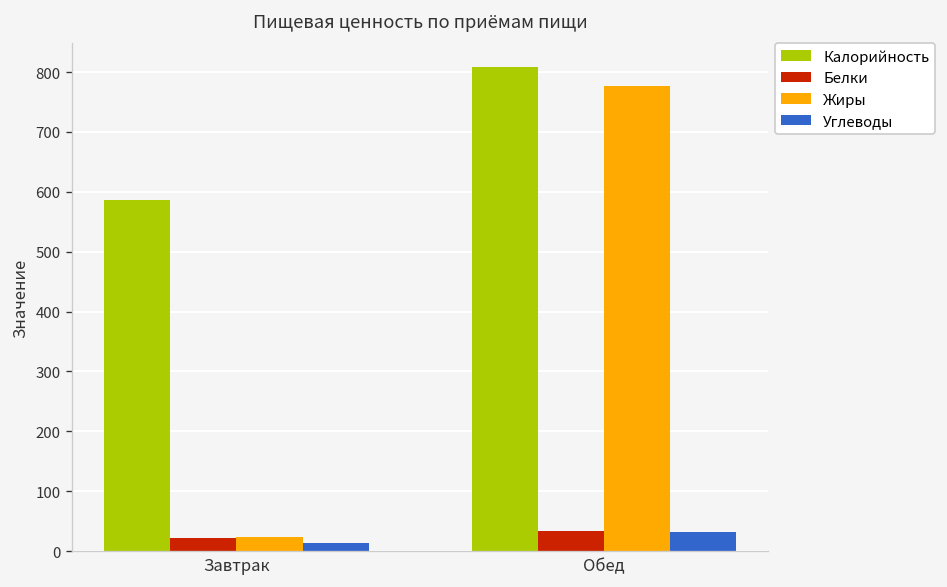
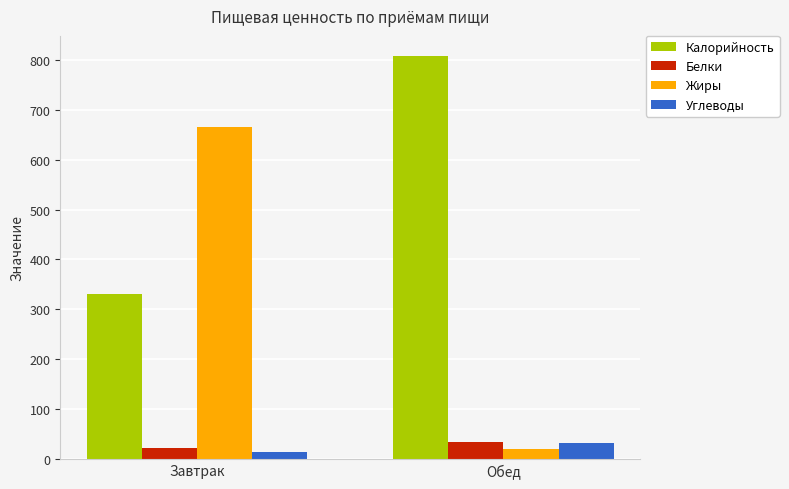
Калорийность, Завтрак: 590 -> 330
Жиры, Завтрак: 20 -> 670
Жиры, Обед: 780 -> 20
